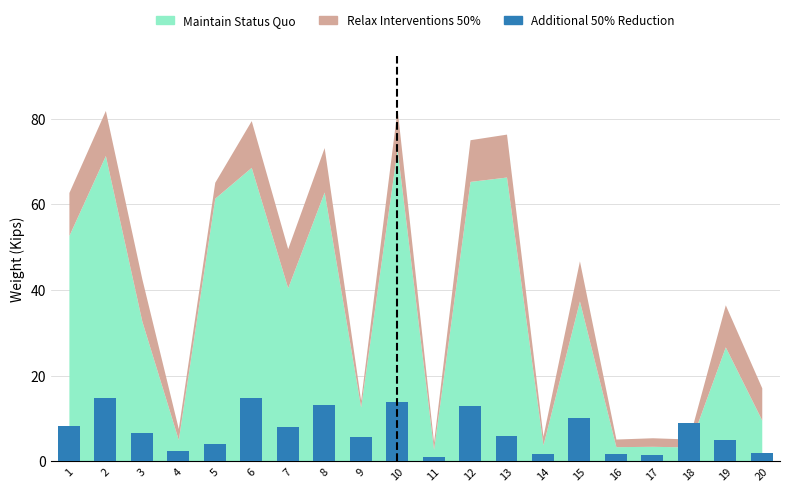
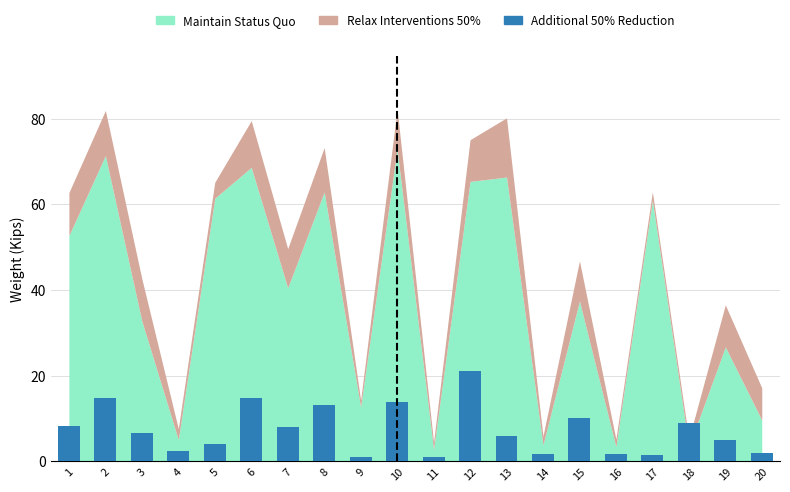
Additional 50% Reduction, 9: 6 -> 1
Additional 50% Reduction, 12: 13 -> 21
Relax Interventions 50%, 13: 10 -> 14
Maintain Status Quo, 17: 4 -> 61
